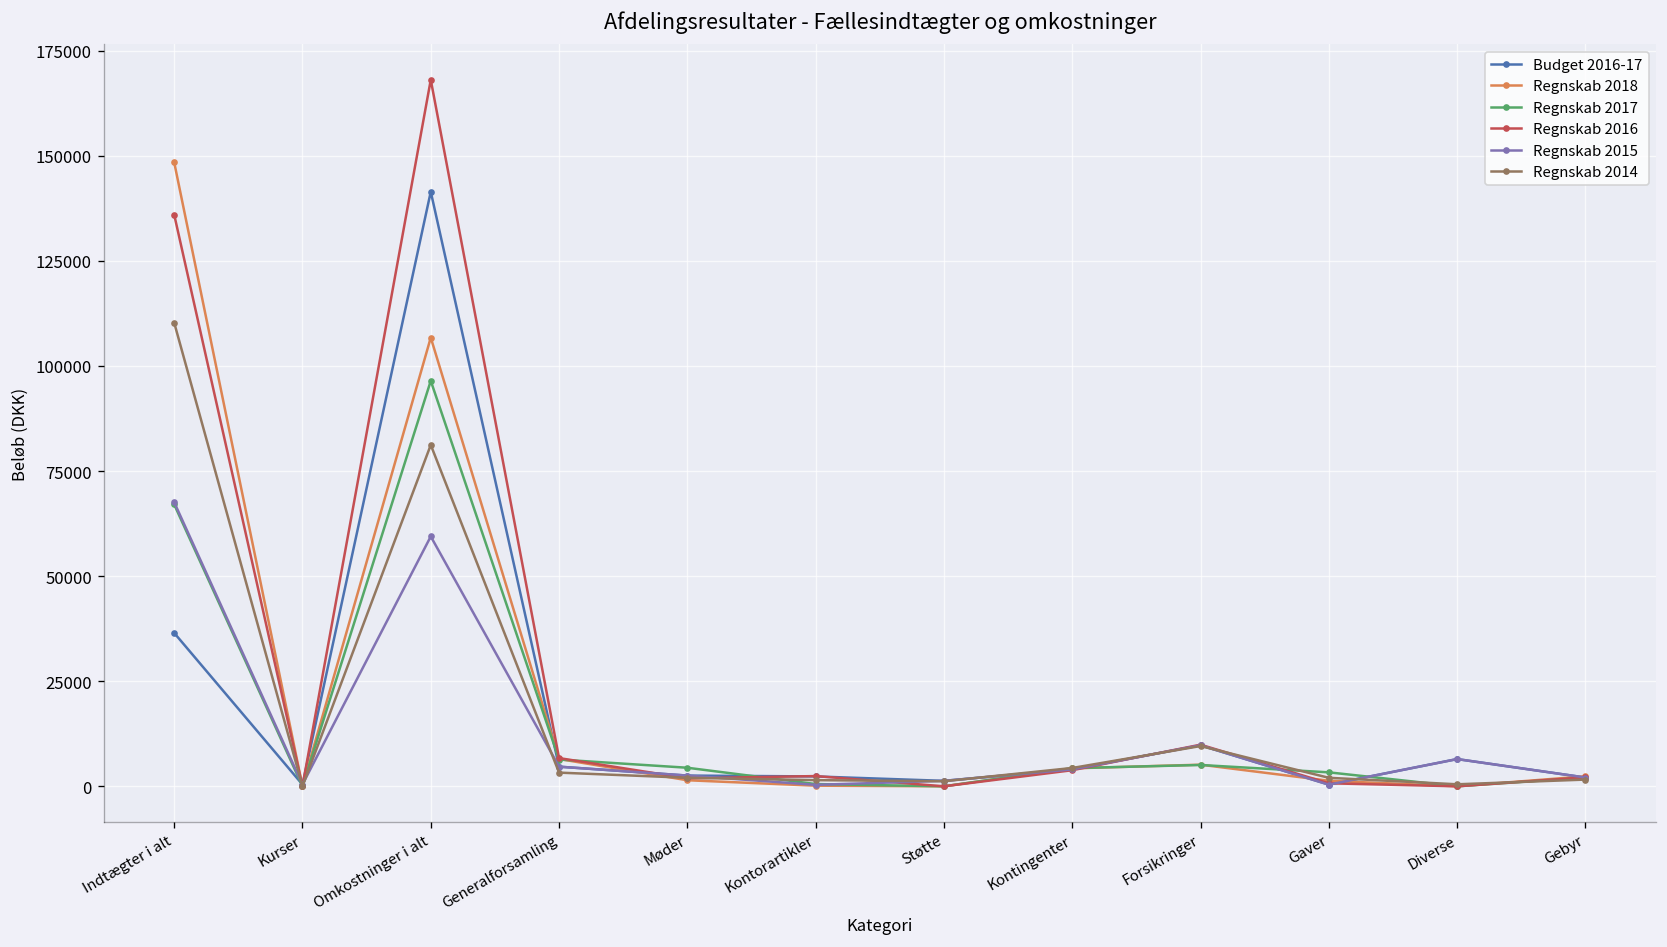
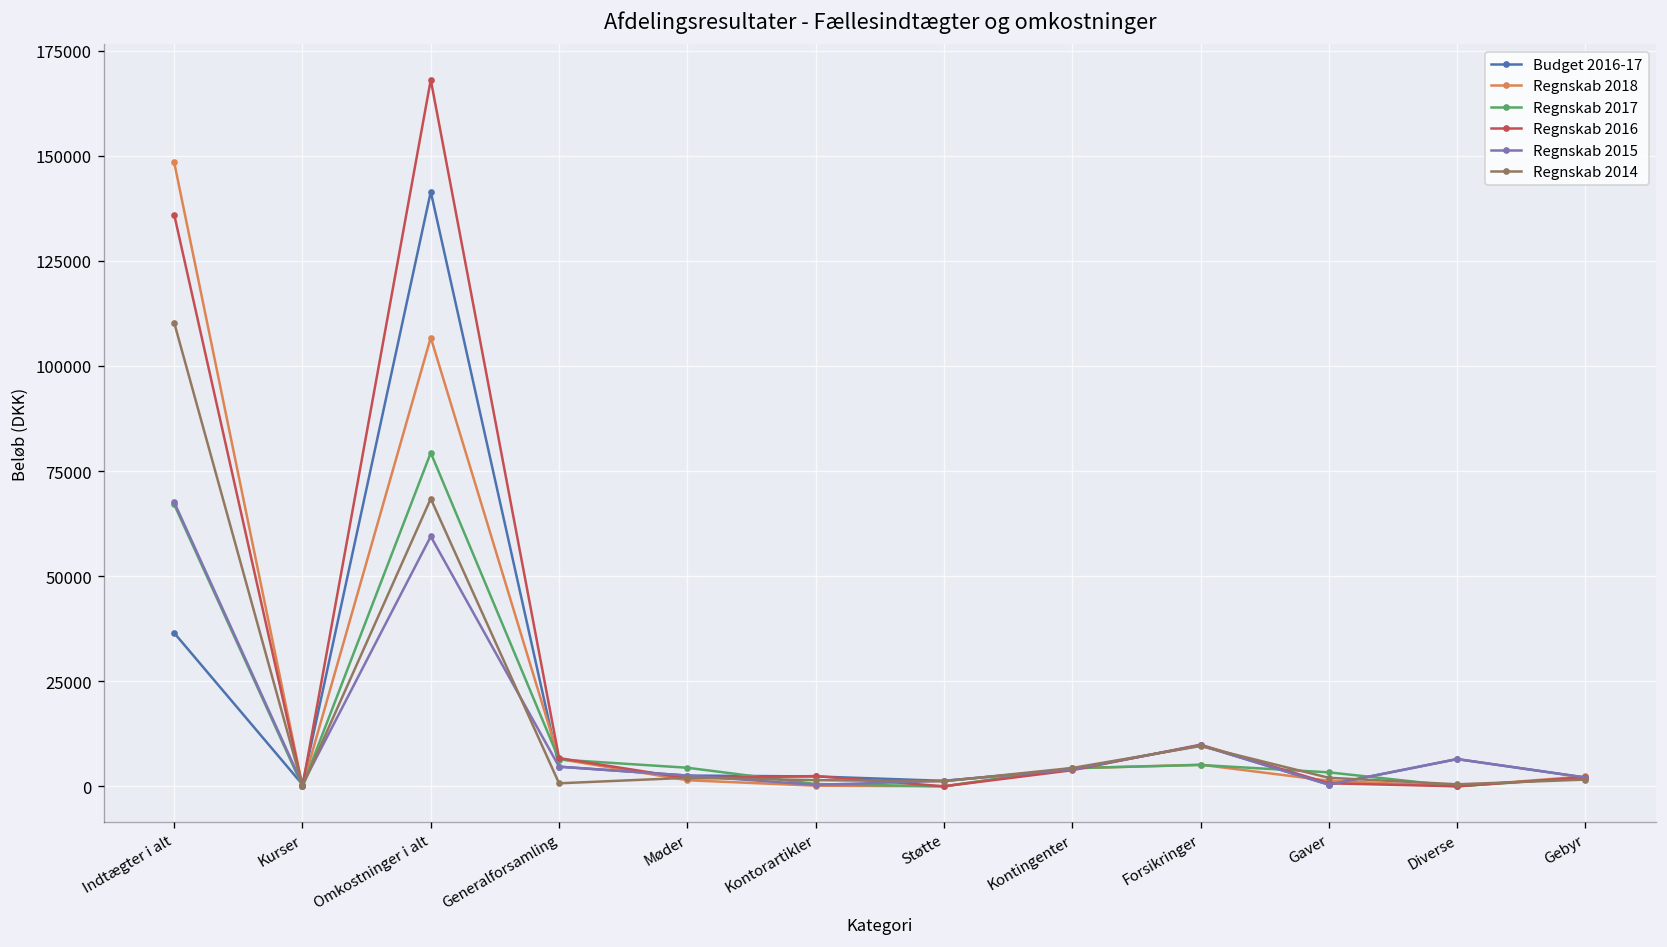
Regnskab 2017, Omkostninger i alt: 96000 -> 79000
Regnskab 2014, Omkostninger i alt: 81000 -> 68000
Regnskab 2014, Generalforsamling: 3000 -> 1000
